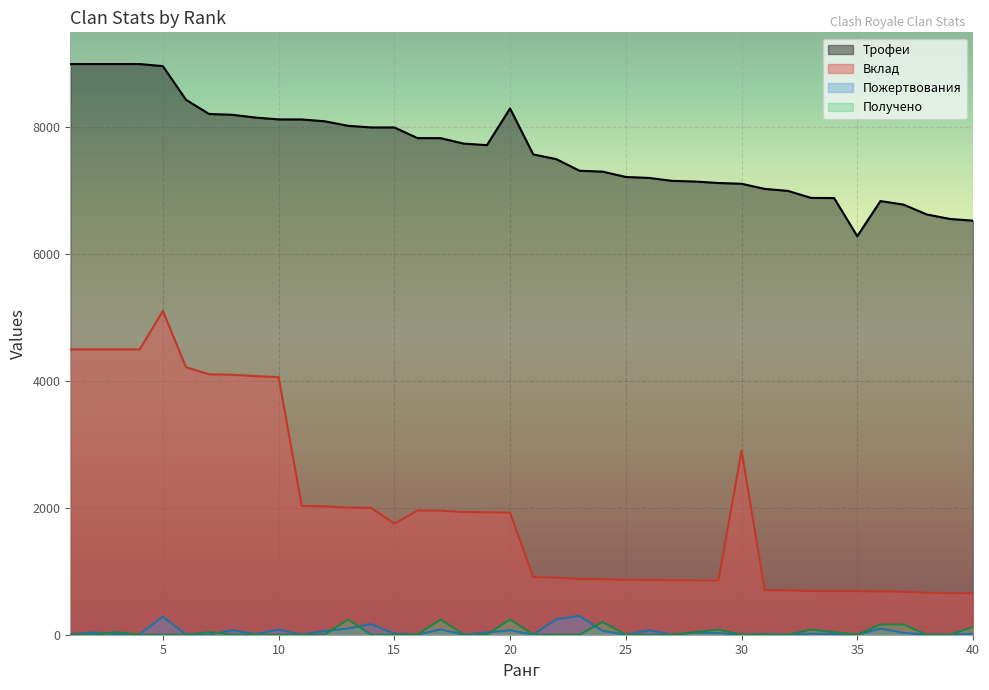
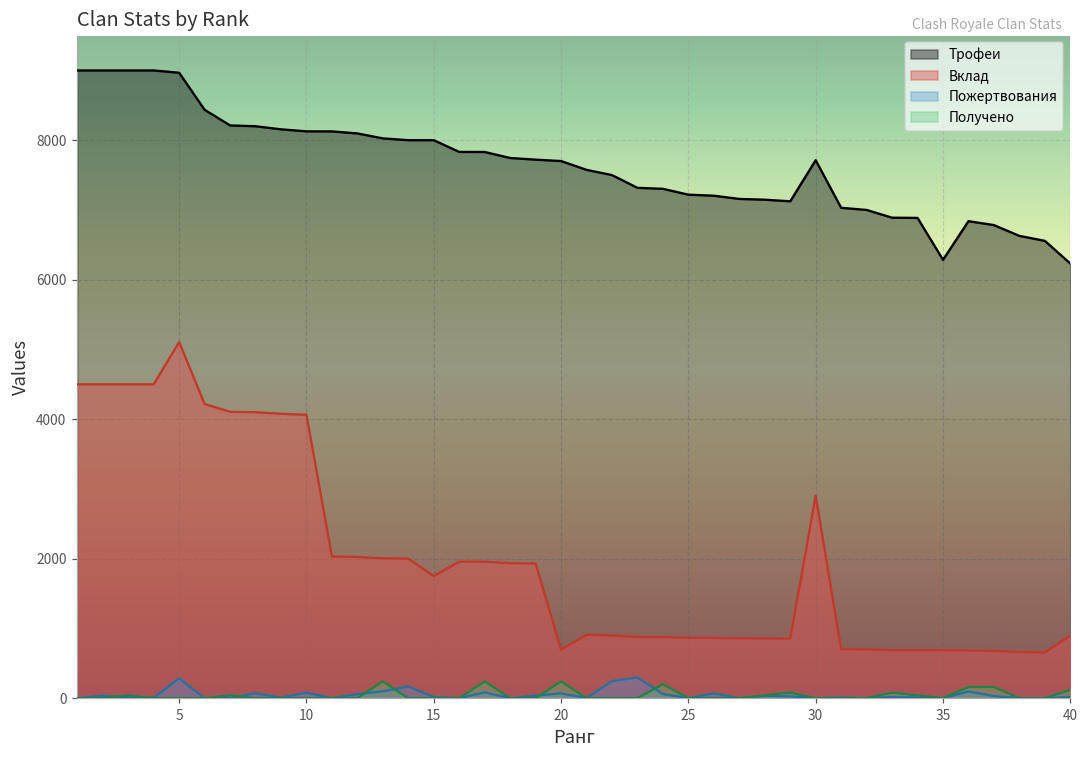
Трофеи, 20: 8300 -> 7700
Вклад, 20: 1900 -> 700
Трофеи, 30: 7100 -> 7700
Трофеи, 40: 6500 -> 6200
Вклад, 40: 700 -> 900
